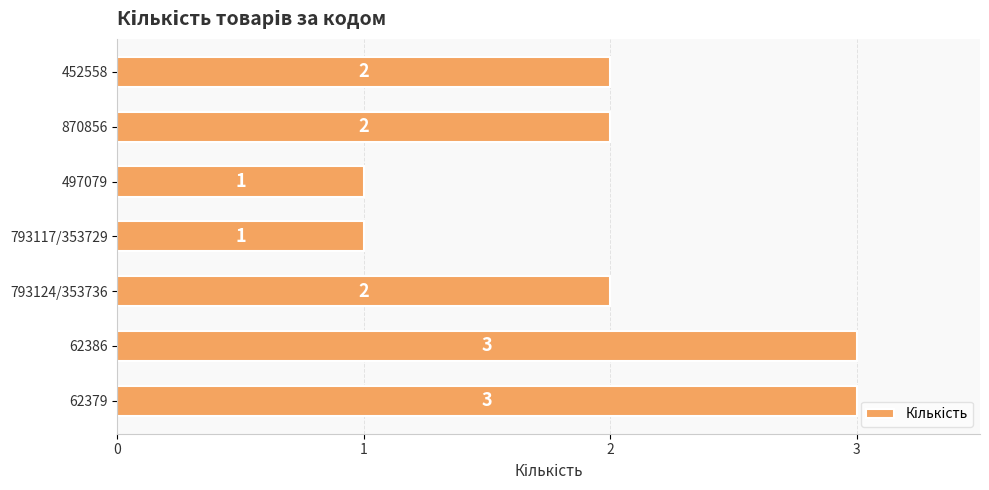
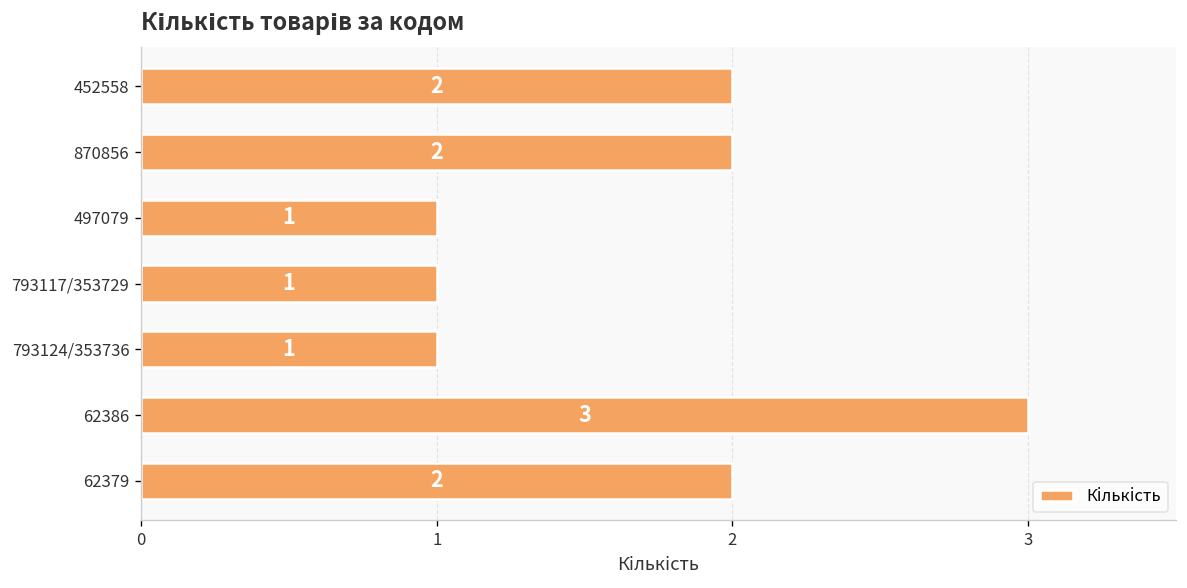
793124/353736: 2 -> 1
62379: 3 -> 2
